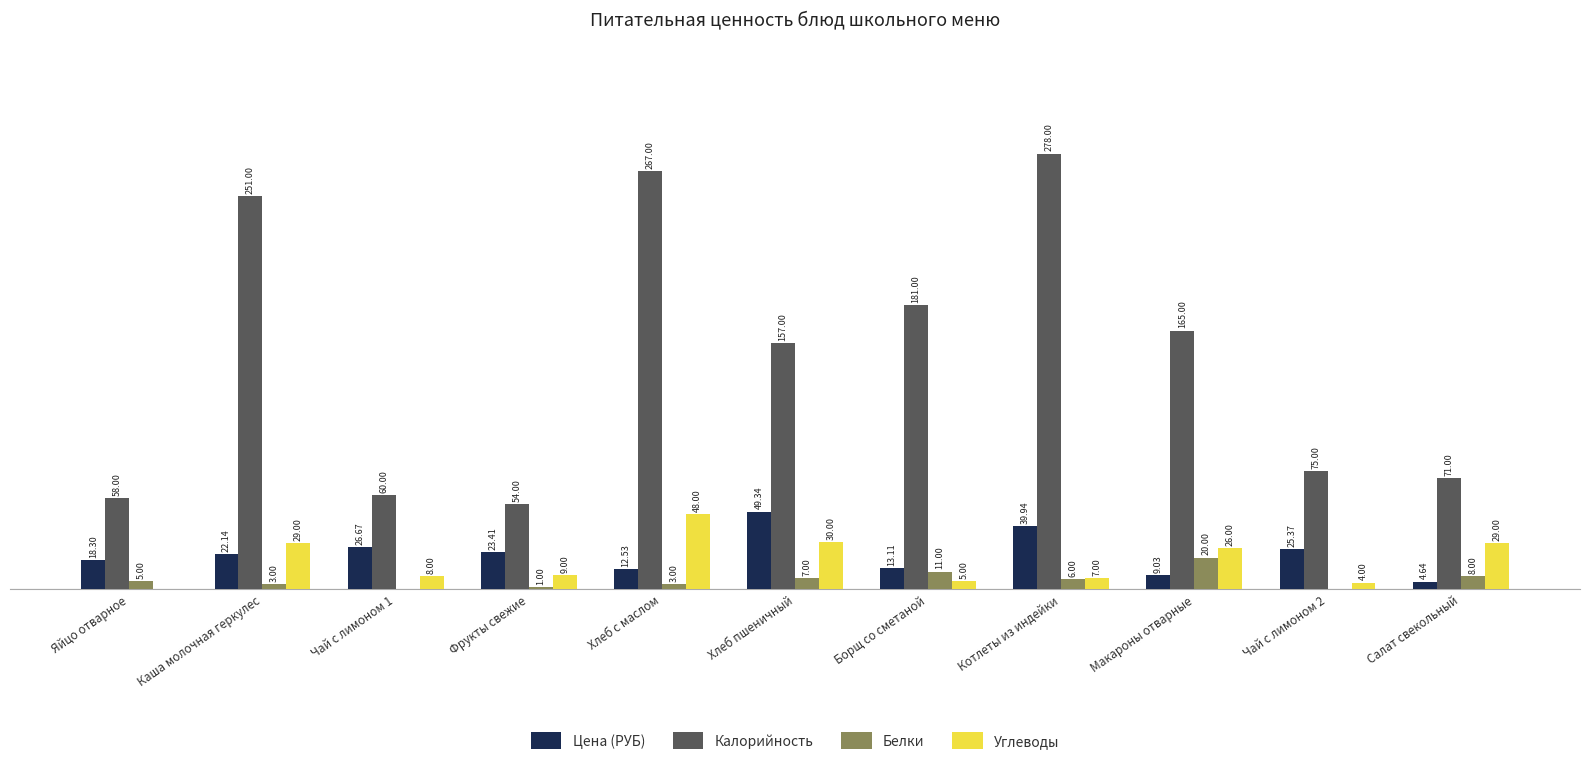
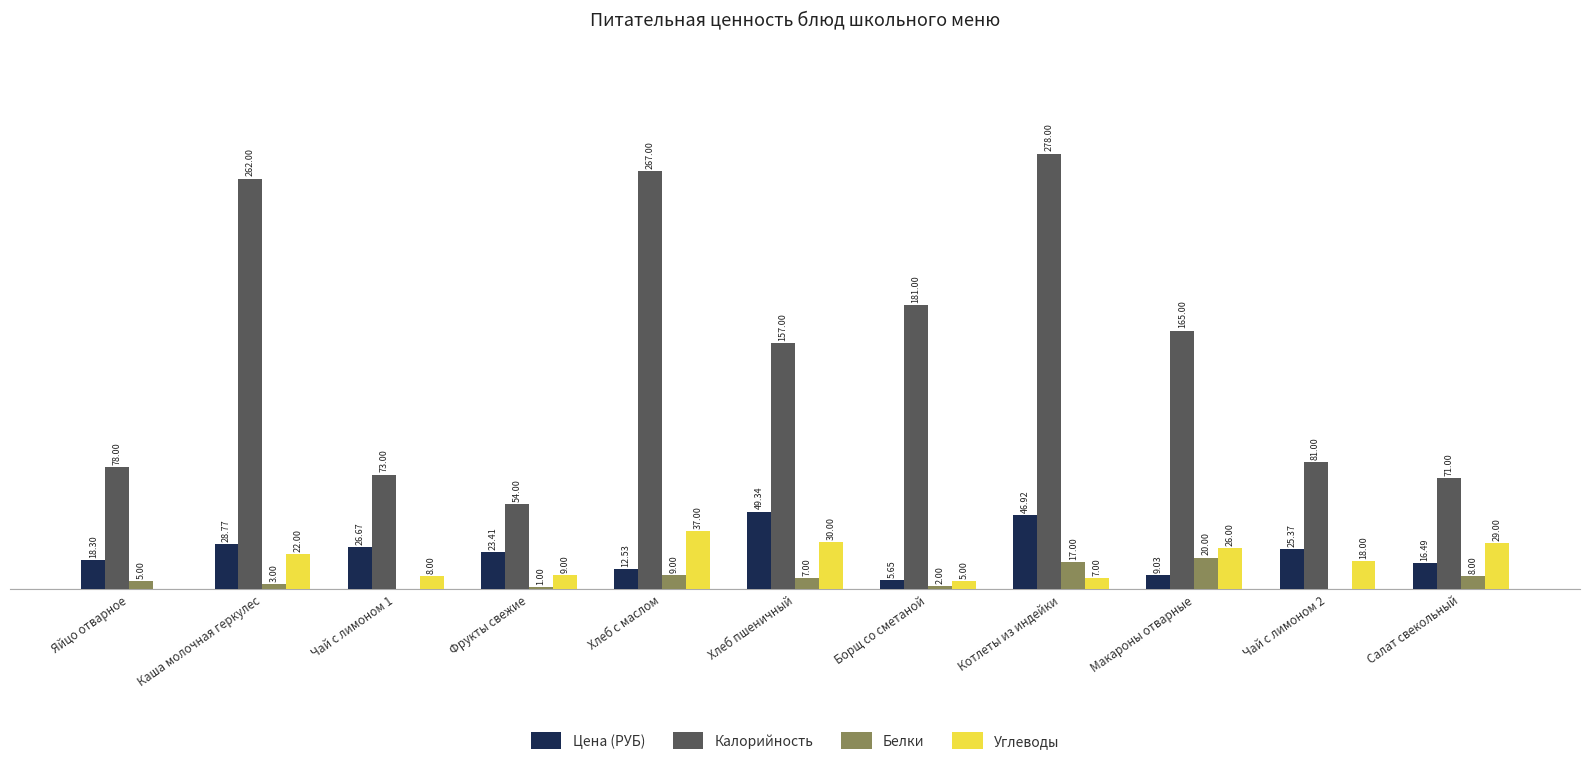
Калорийность, Яйцо отварное: 58.00 -> 78.00
Цена (РУБ), Каша молочная геркулес: 22.14 -> 28.77
Калорийность, Каша молочная геркулес: 251.00 -> 262.00
Углеводы, Каша молочная геркулес: 29.00 -> 22.00
Калорийность, Чай с лимоном 1: 60.00 -> 73.00
Белки, Хлеб с маслом: 3.00 -> 9.00
Углеводы, Хлеб с маслом: 48.00 -> 37.00
Цена (РУБ), Борщ со сметаной: 13.11 -> 5.65
Белки, Борщ со сметаной: 11.00 -> 2.00
Цена (РУБ), Котлеты из индейки: 39.94 -> 46.92
Белки, Котлеты из индейки: 6.00 -> 17.00
Калорийность, Чай с лимоном 2: 75.00 -> 81.00
Углеводы, Чай с лимоном 2: 4.00 -> 18.00
Цена (РУБ), Салат свекольный: 4.64 -> 16.49
